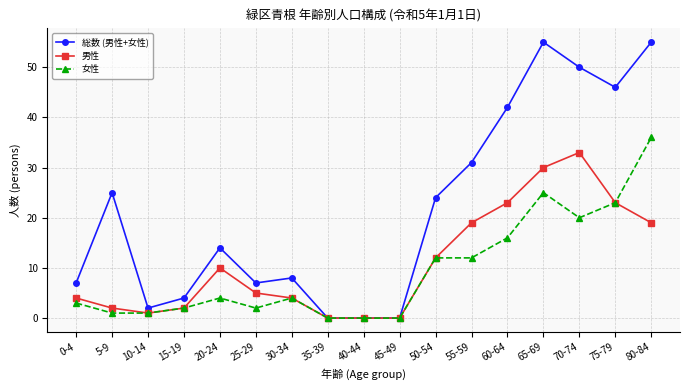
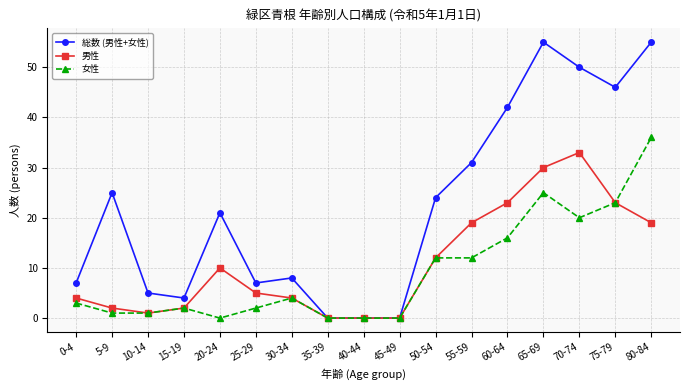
総数 (男性+女性), 10-14: 2 -> 5
総数 (男性+女性), 20-24: 14 -> 21
女性, 20-24: 4 -> 0
